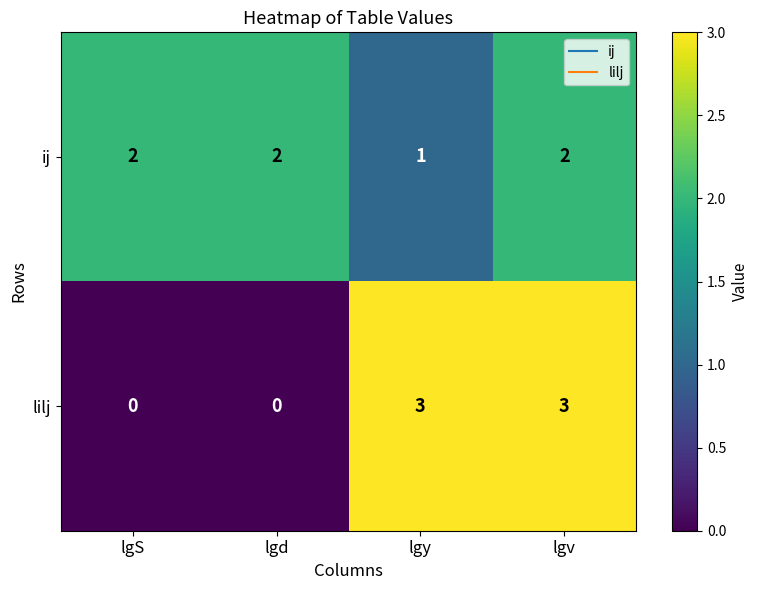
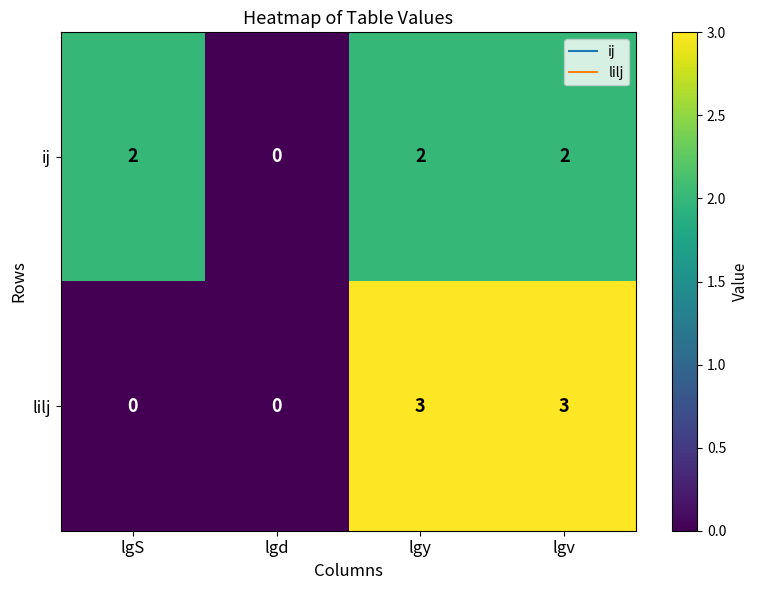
ij, lgd: 2 -> 0
ij, lgy: 1 -> 2
